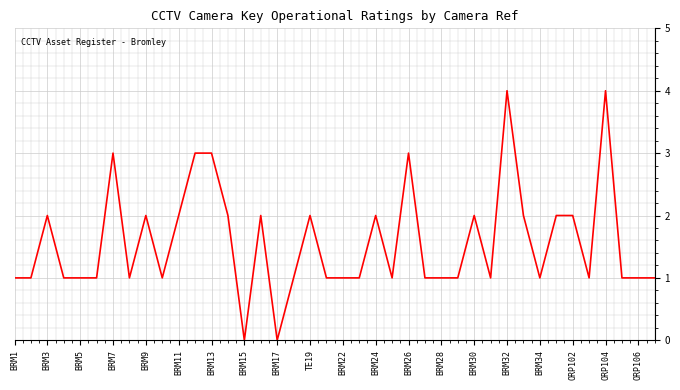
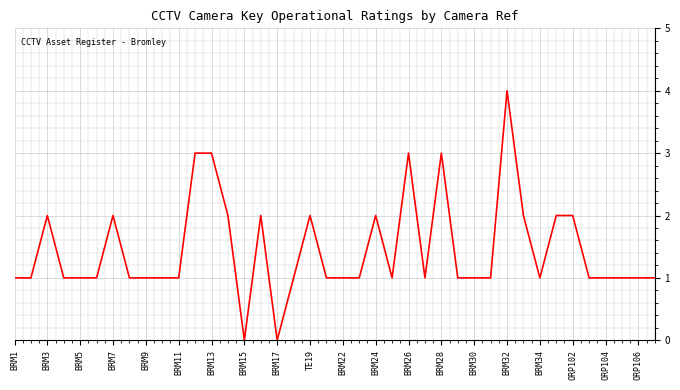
BRM7: 3 -> 2
BRM9: 2 -> 1
BRM11: 2 -> 1
BRM28: 1 -> 3
BRM30: 2 -> 1
ORP104: 4 -> 1
